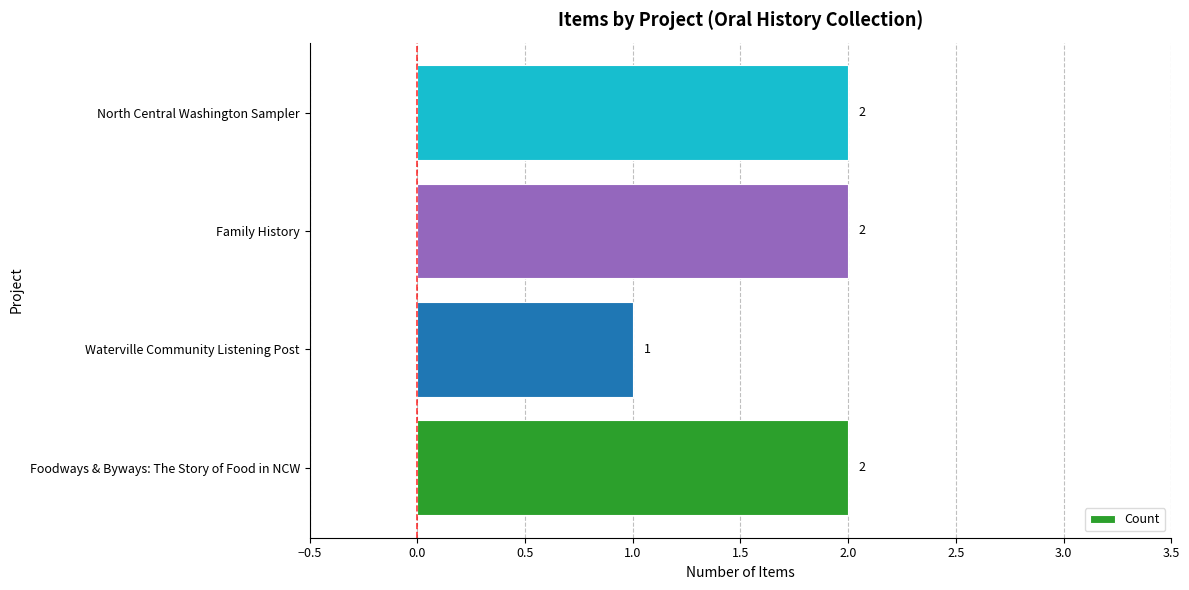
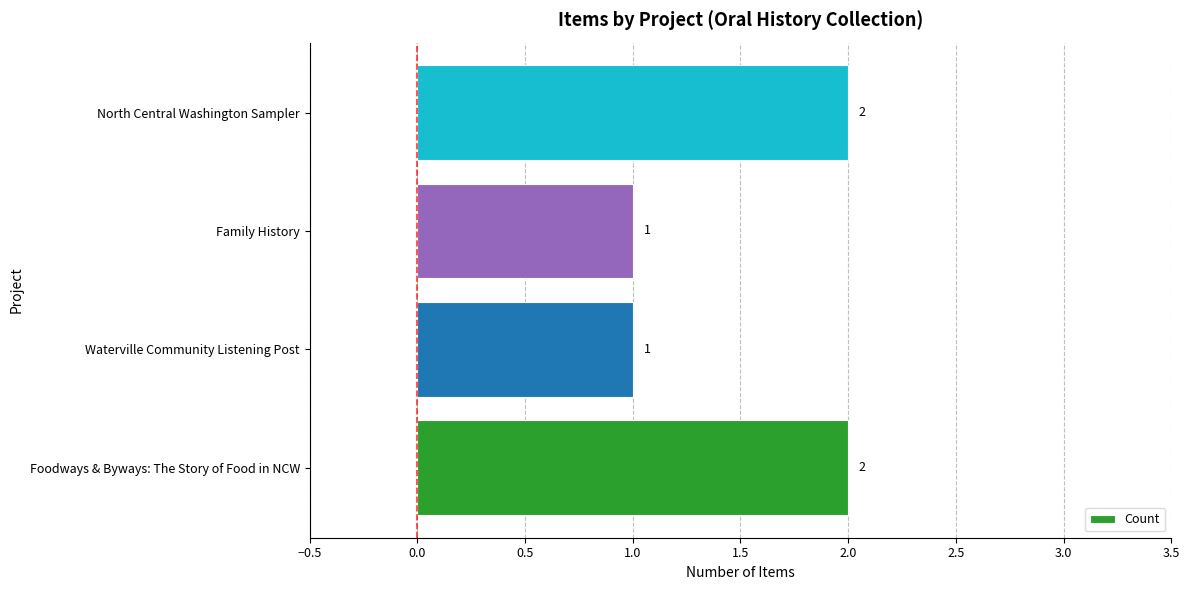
Family History: 2 -> 1
